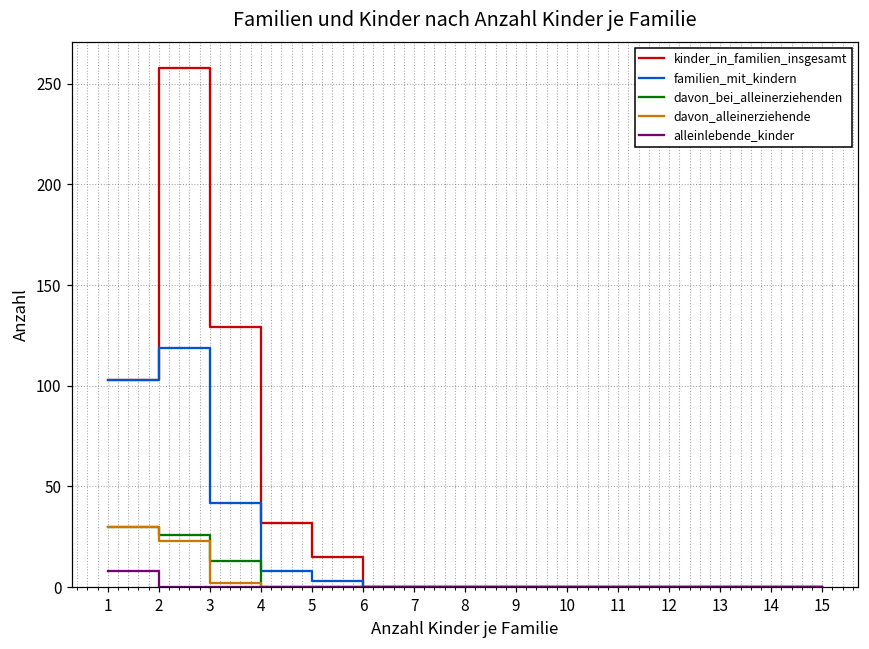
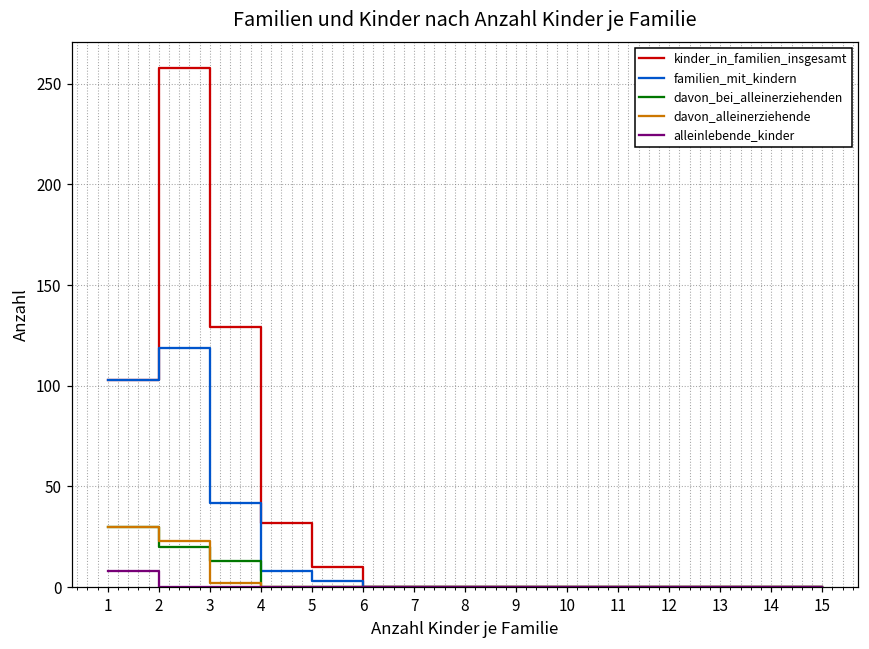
davon_bei_alleinerziehenden, 2: 26 -> 20
kinder_in_familien_insgesamt, 5: 15 -> 10
